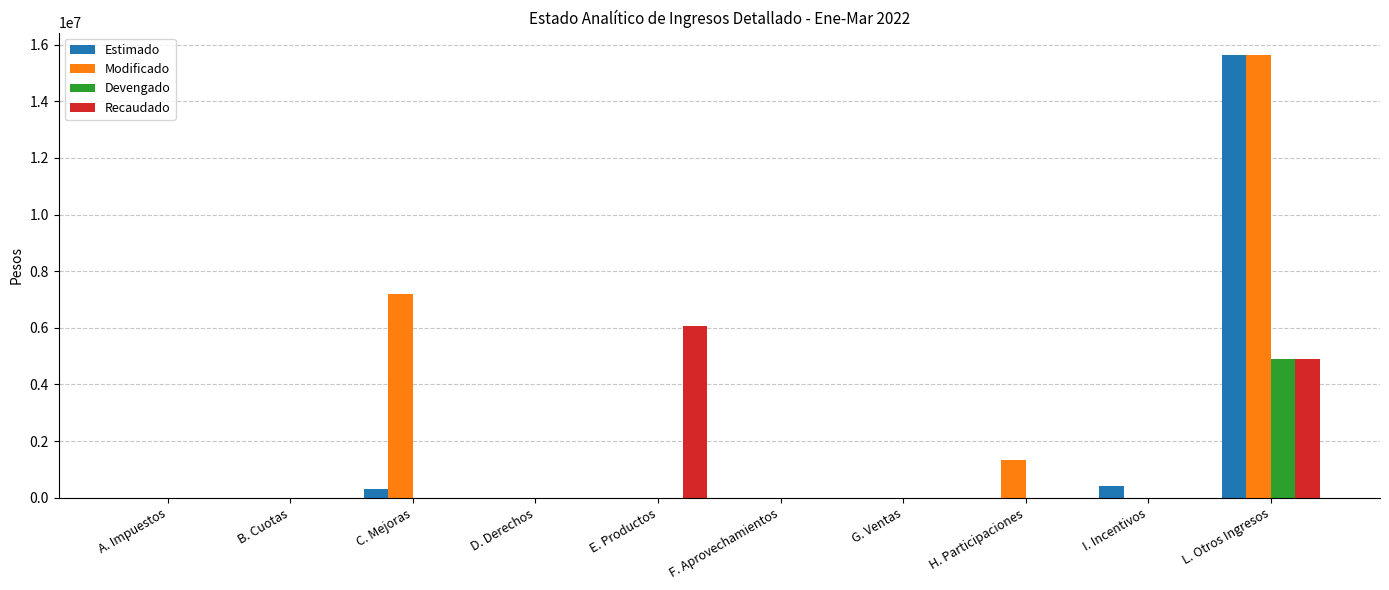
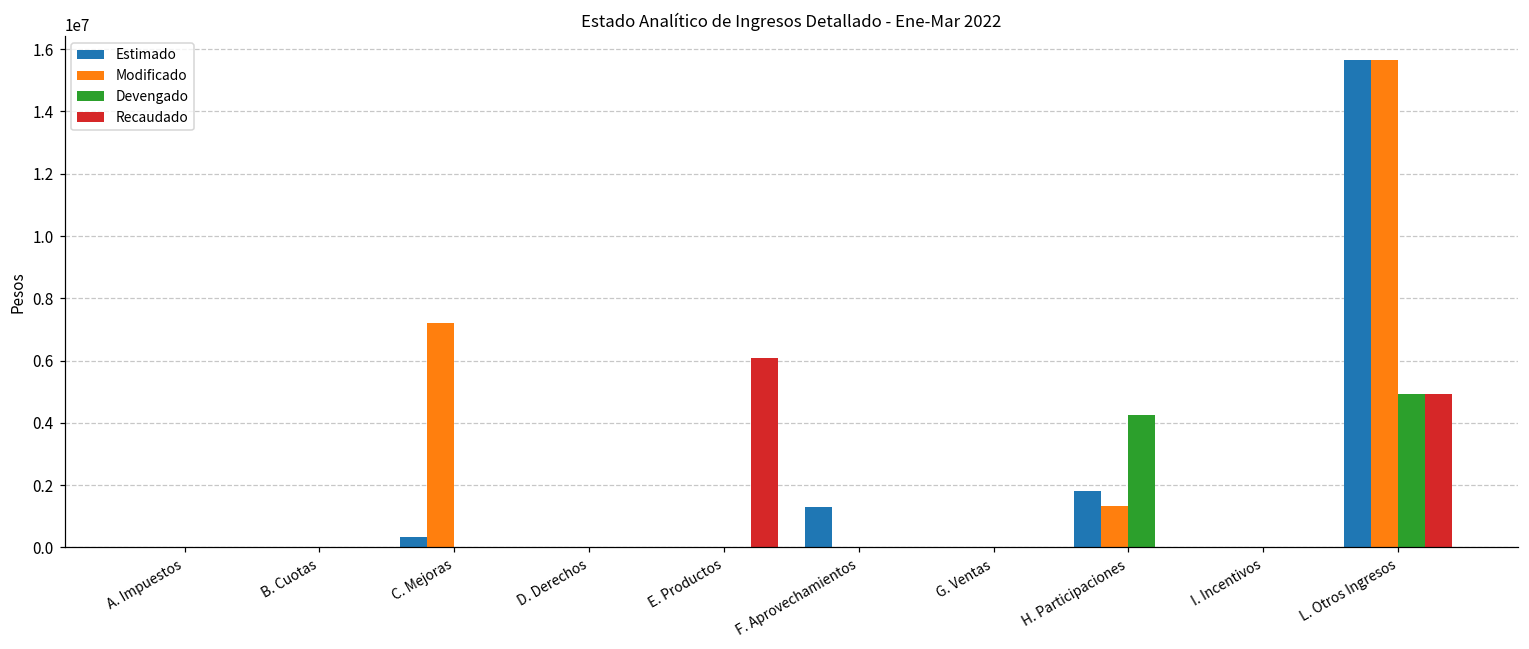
Estimado, F. Aprovechamientos: 0 -> 1300000
Estimado, H. Participaciones: 0 -> 1800000
Devengado, H. Participaciones: 0 -> 4200000
Estimado, I. Incentivos: 400000 -> 0
